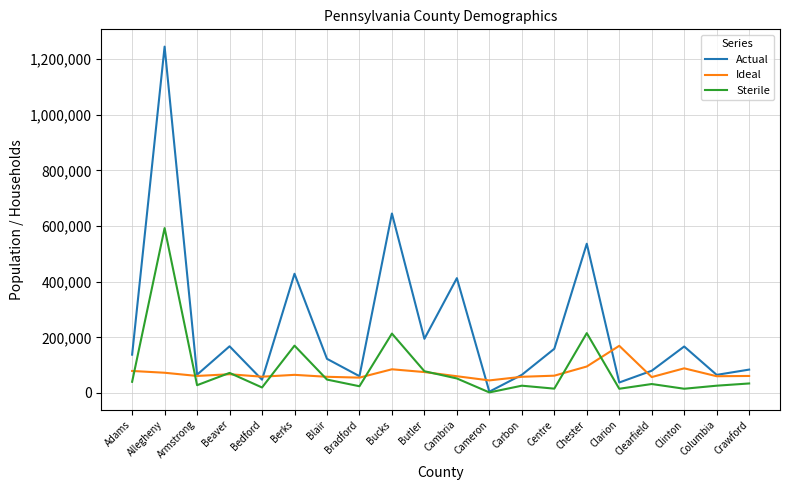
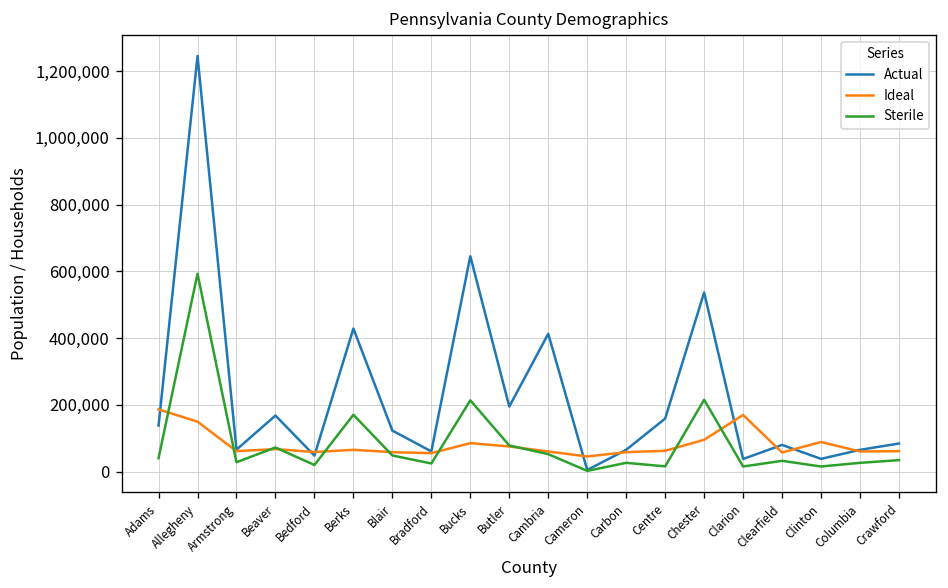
Ideal, Adams: 80,000 -> 190,000
Ideal, Allegheny: 70,000 -> 150,000
Actual, Clinton: 170,000 -> 40,000
